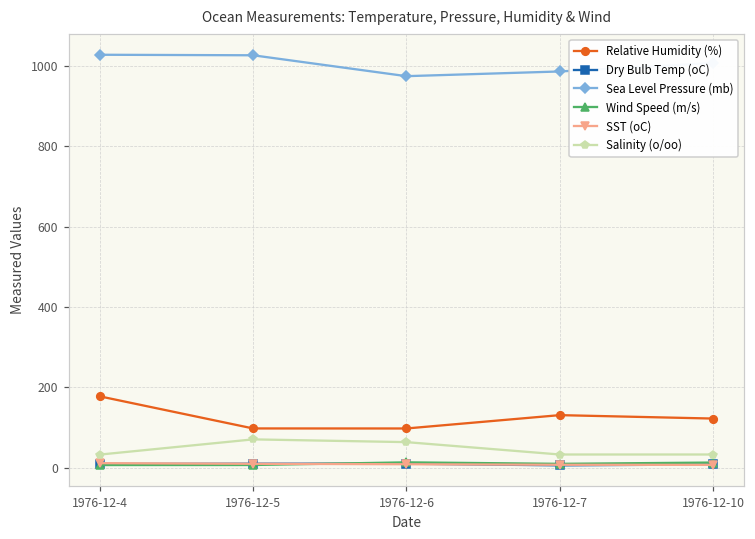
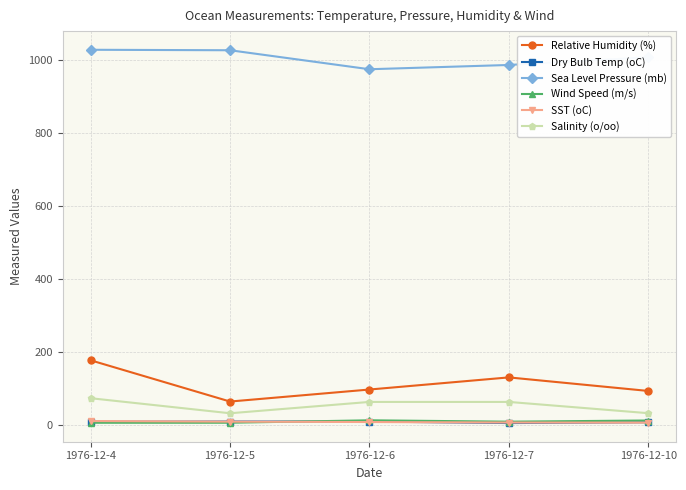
Salinity (o/oo), 1976-12-4: 30 -> 70
Relative Humidity (%), 1976-12-5: 100 -> 60
Salinity (o/oo), 1976-12-5: 70 -> 30
Salinity (o/oo), 1976-12-7: 30 -> 60
Relative Humidity (%), 1976-12-10: 120 -> 90
